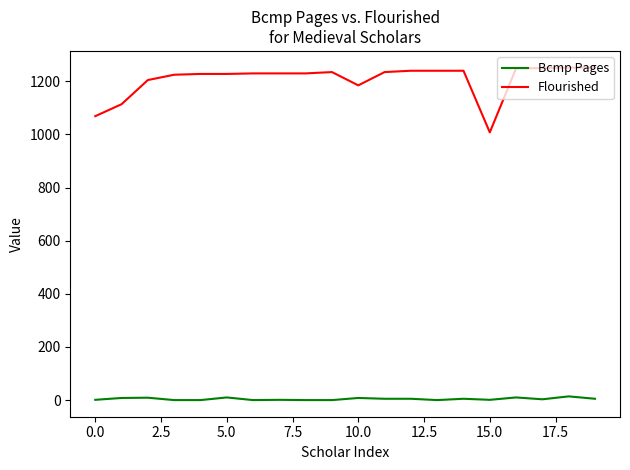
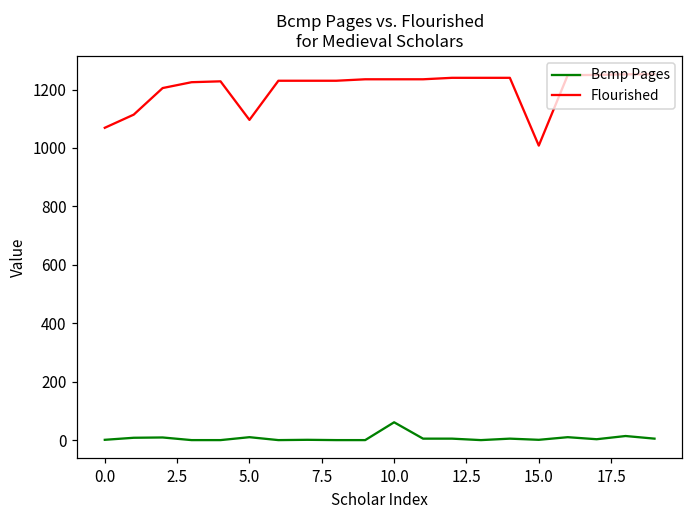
Flourished, 5.0: 1230 -> 1100
Bcmp Pages, 10.0: 10 -> 60
Flourished, 10.0: 1190 -> 1240
